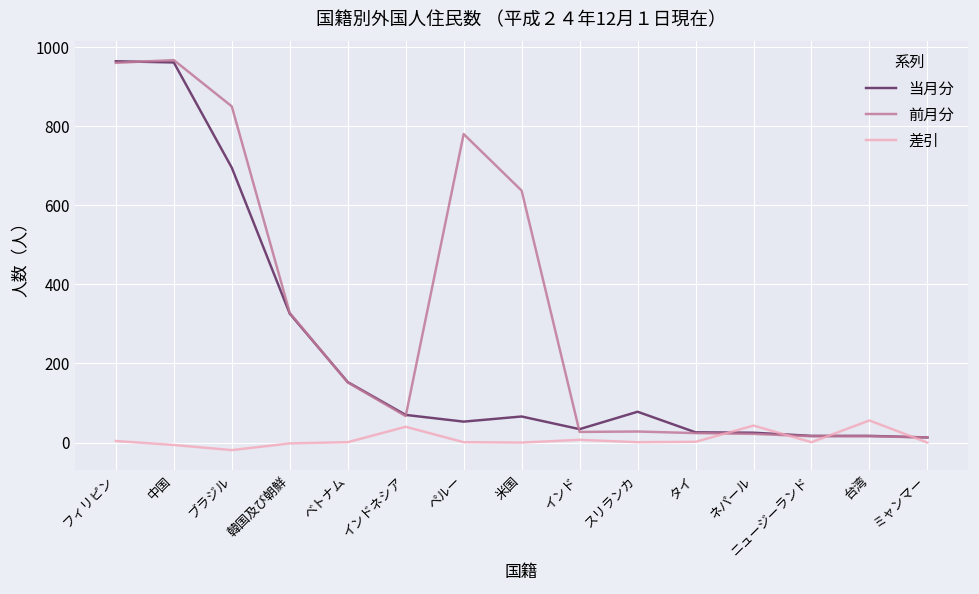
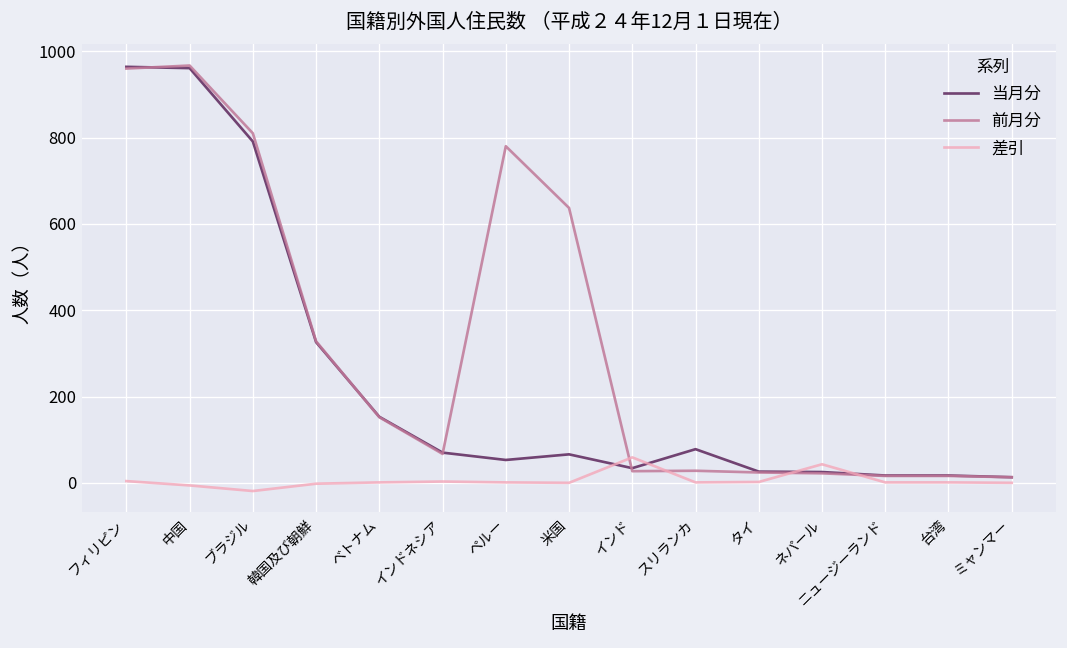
当月分, ブラジル: 700 -> 790
前月分, ブラジル: 850 -> 810
差引, インドネシア: 40 -> 0
差引, インド: 10 -> 60
差引, 台湾: 60 -> 0
